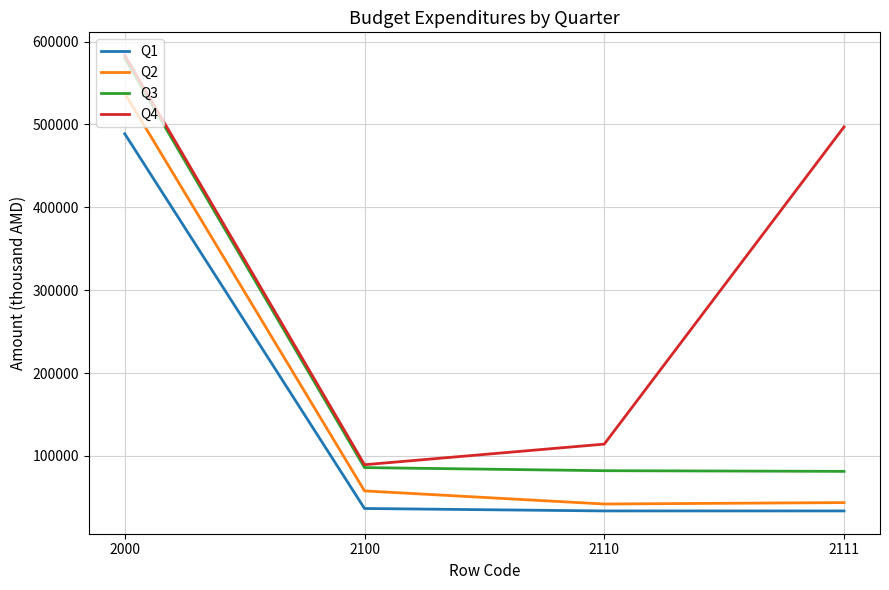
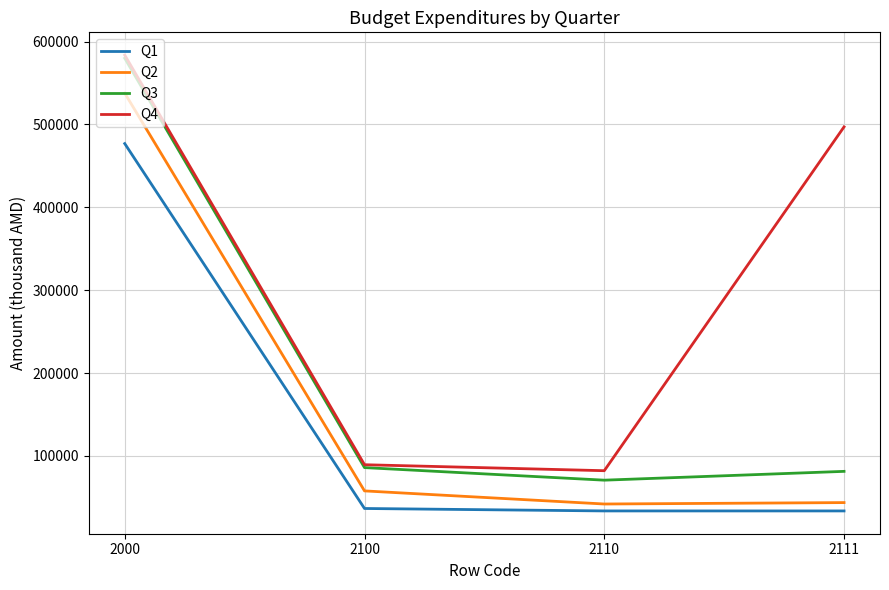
Q1, 2000: 490000 -> 480000
Q3, 2110: 80000 -> 70000
Q4, 2110: 110000 -> 80000
